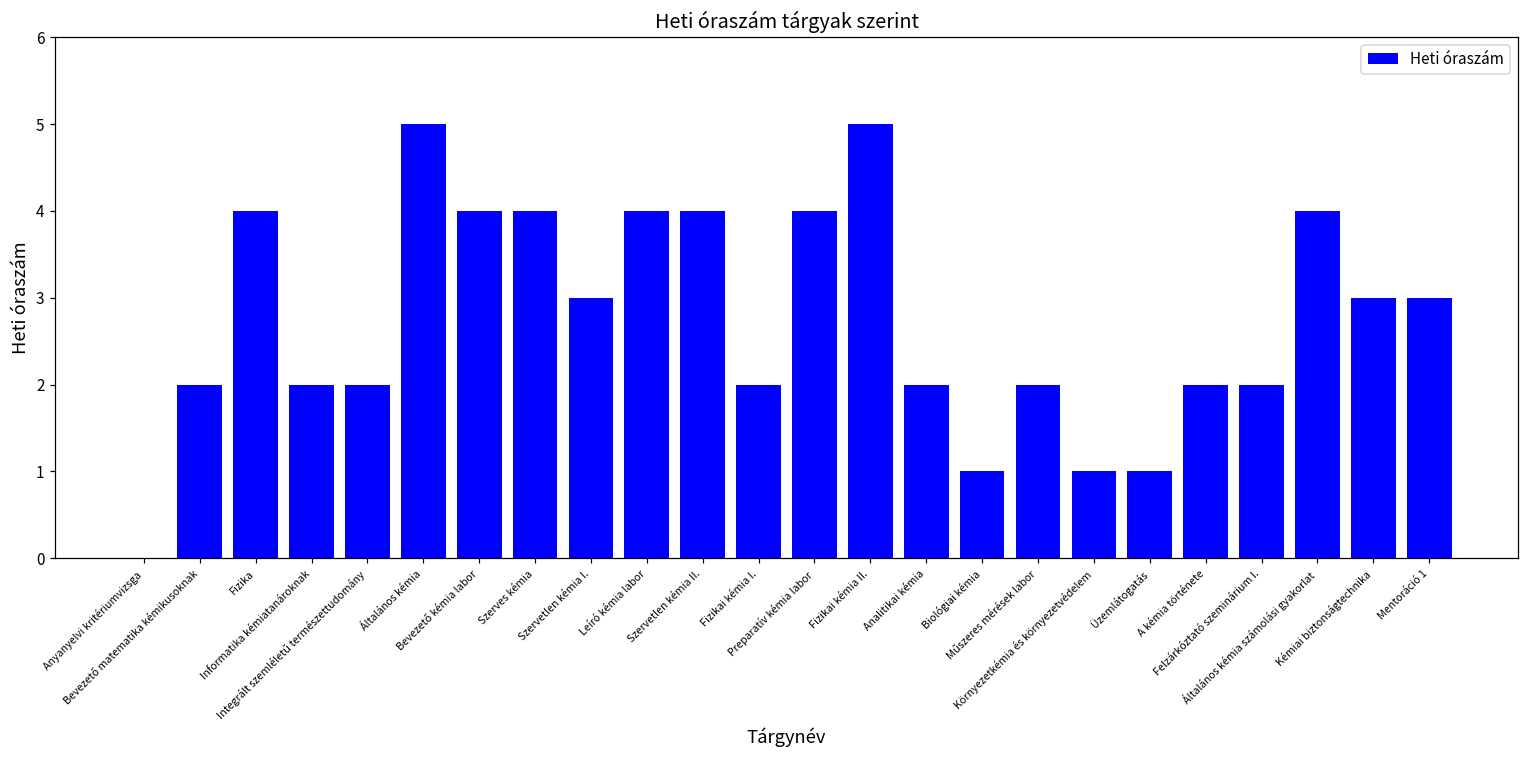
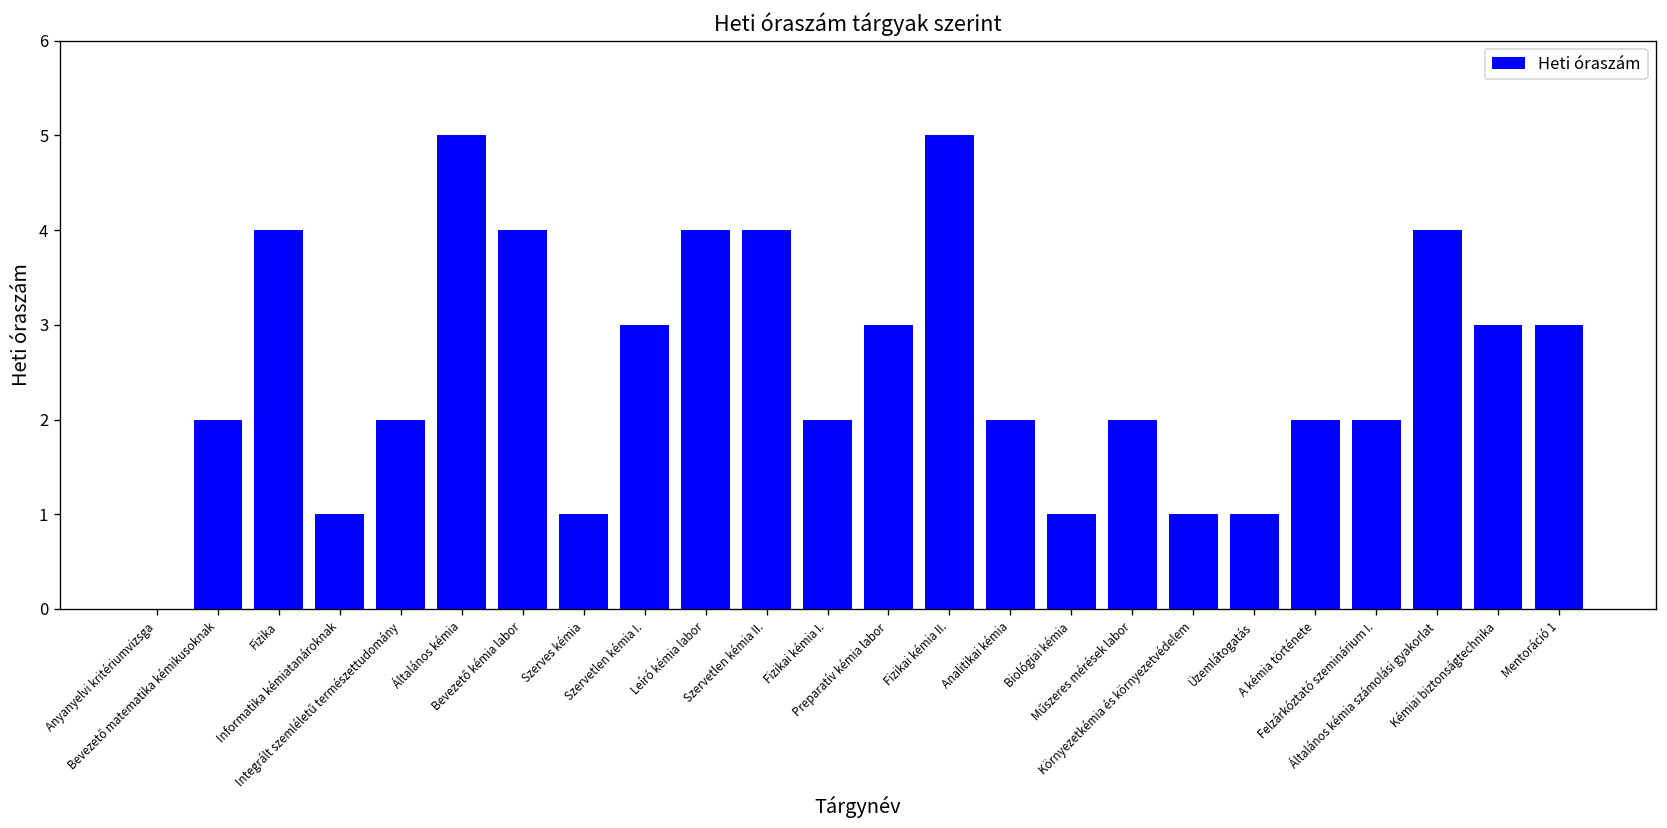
Informatika kémiatanároknak: 2 -> 1
Szerves kémia: 4 -> 1
Preparatív kémia labor: 4 -> 3
